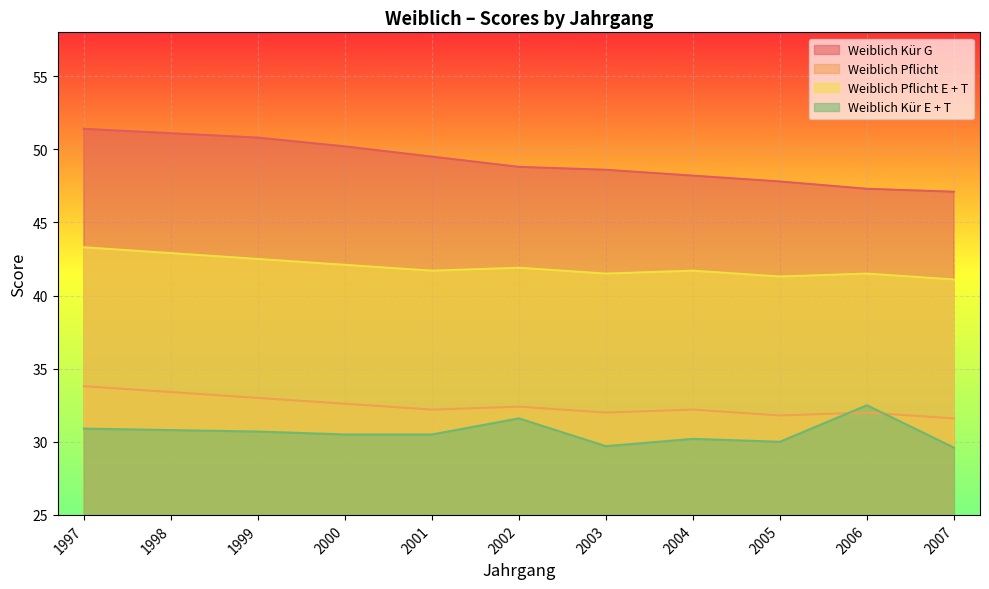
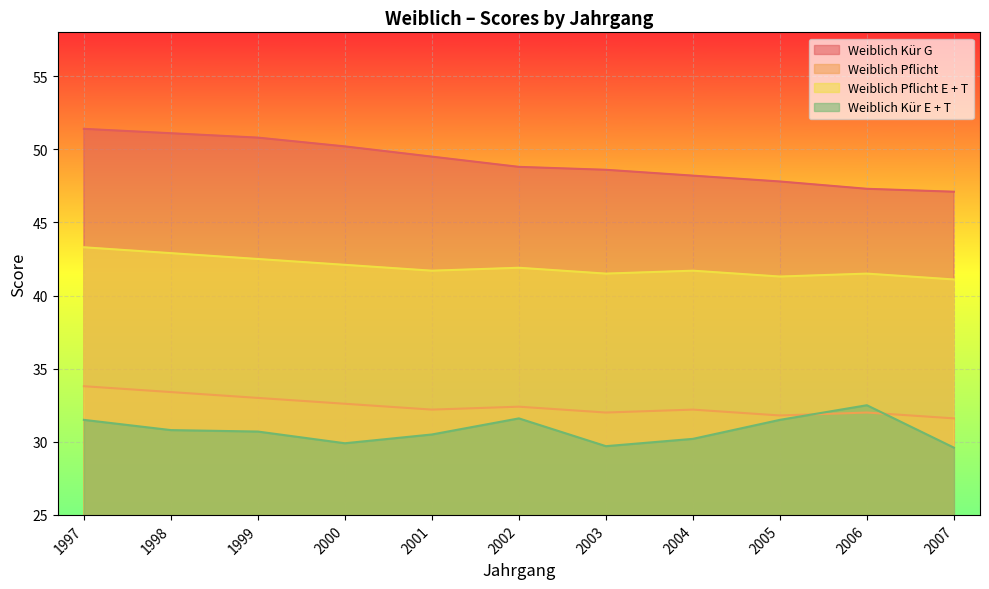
Weiblich Kür E + T, 1997: 30.9 -> 31.5
Weiblich Kür E + T, 2000: 30.5 -> 29.9
Weiblich Kür E + T, 2005: 30.0 -> 31.5
